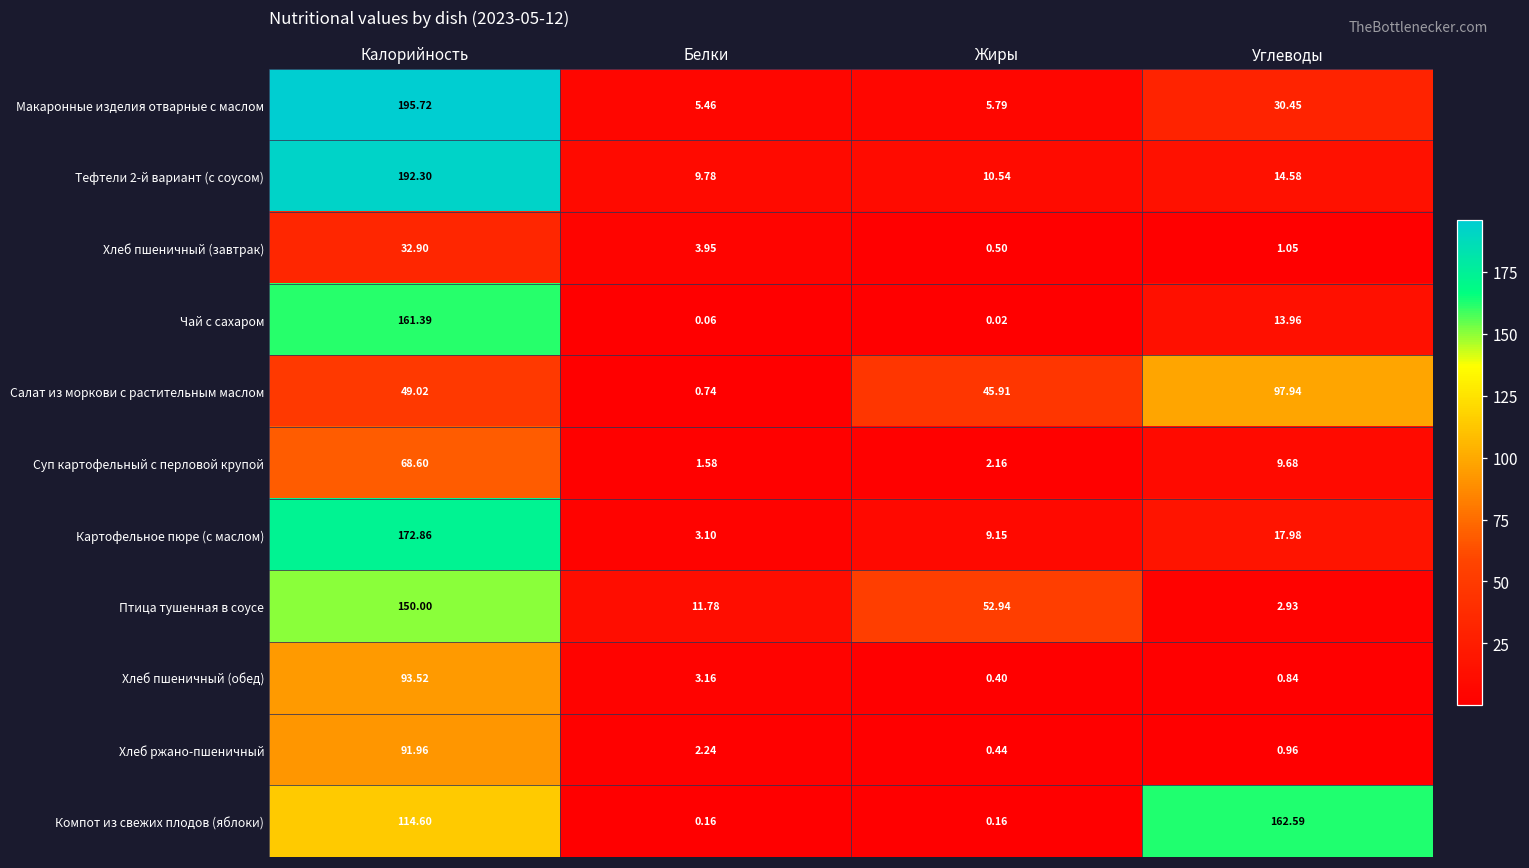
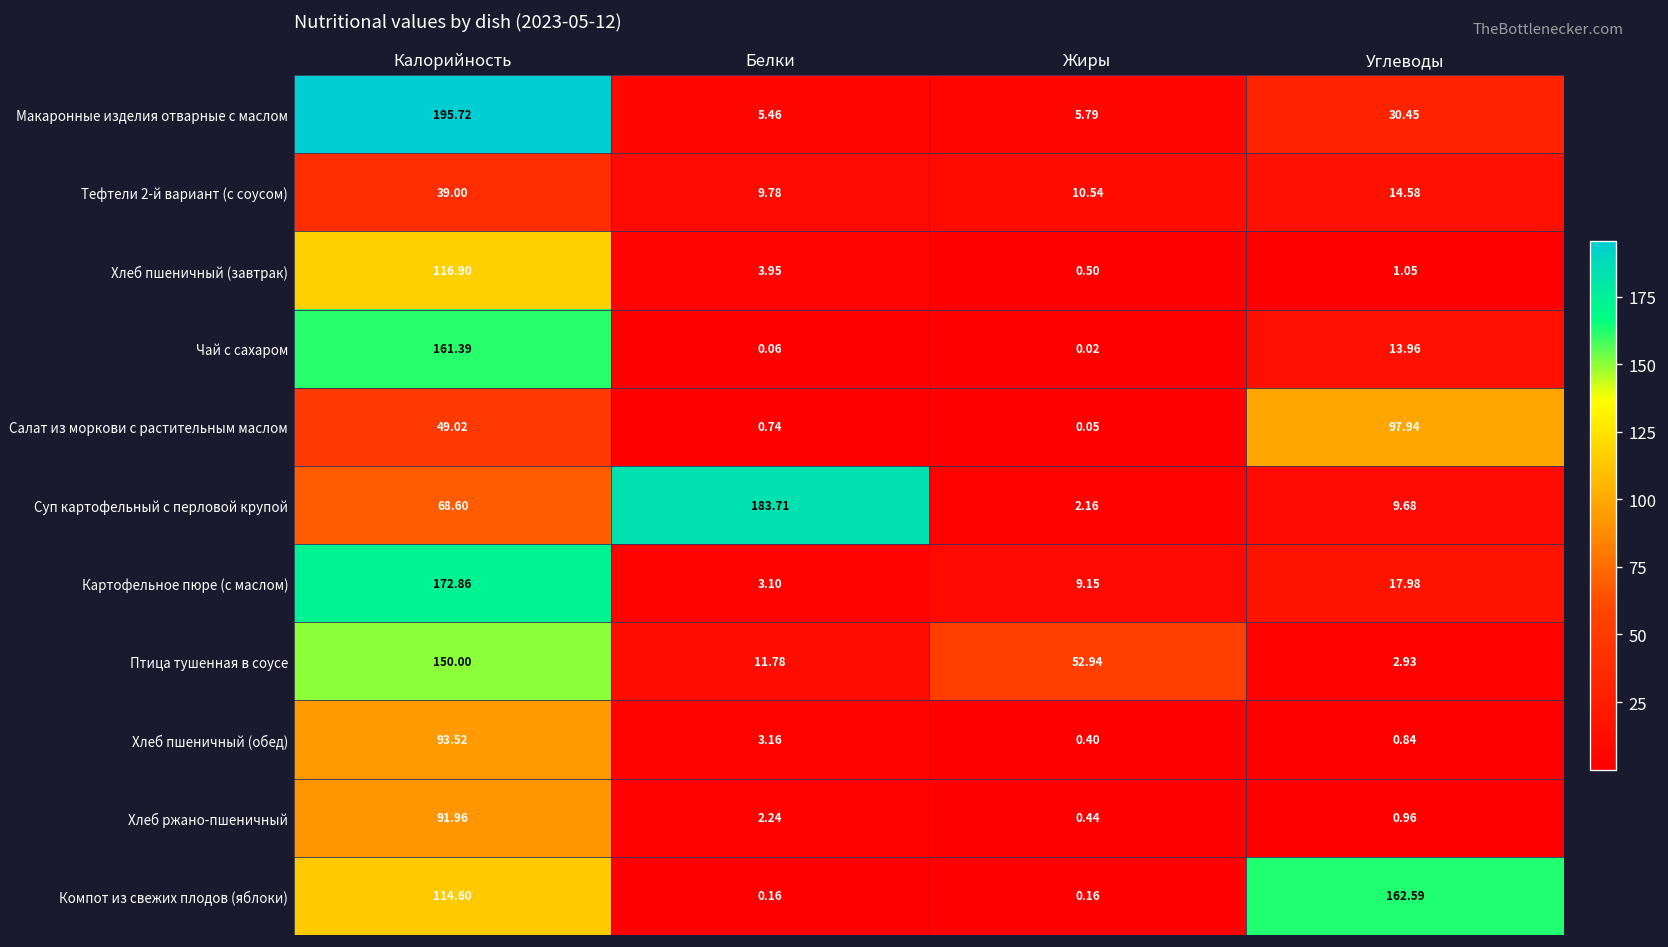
Тефтели 2-й вариант (с соусом), Калорийность: 192.30 -> 39.00
Хлеб пшеничный (завтрак), Калорийность: 32.90 -> 116.90
Салат из моркови с растительным маслом, Жиры: 45.91 -> 0.05
Суп картофельный с перловой крупой, Белки: 1.58 -> 183.71
